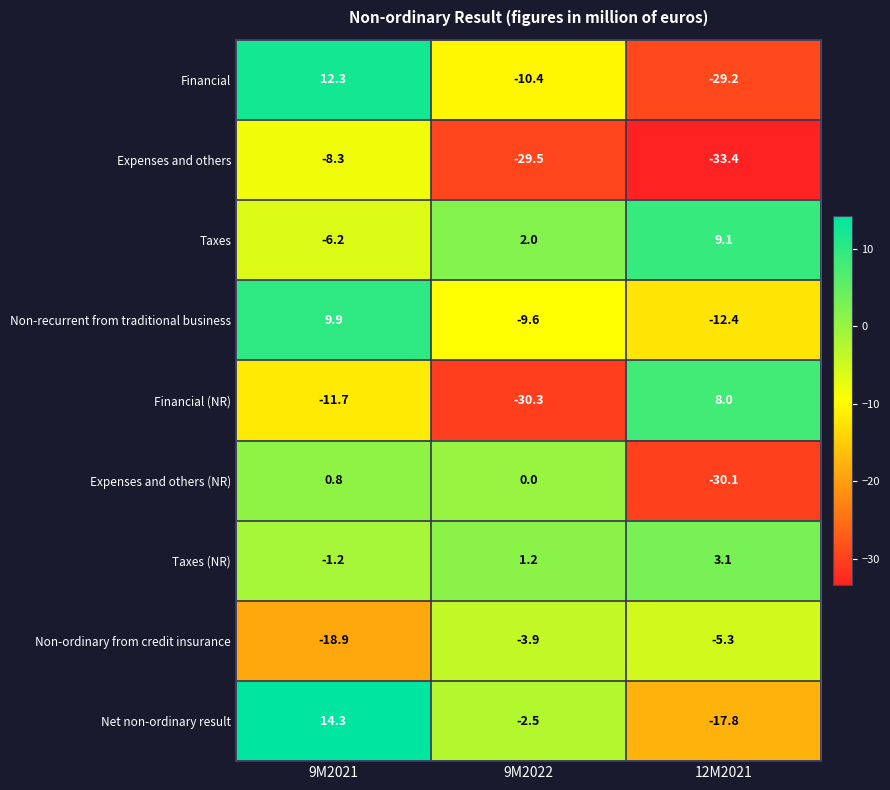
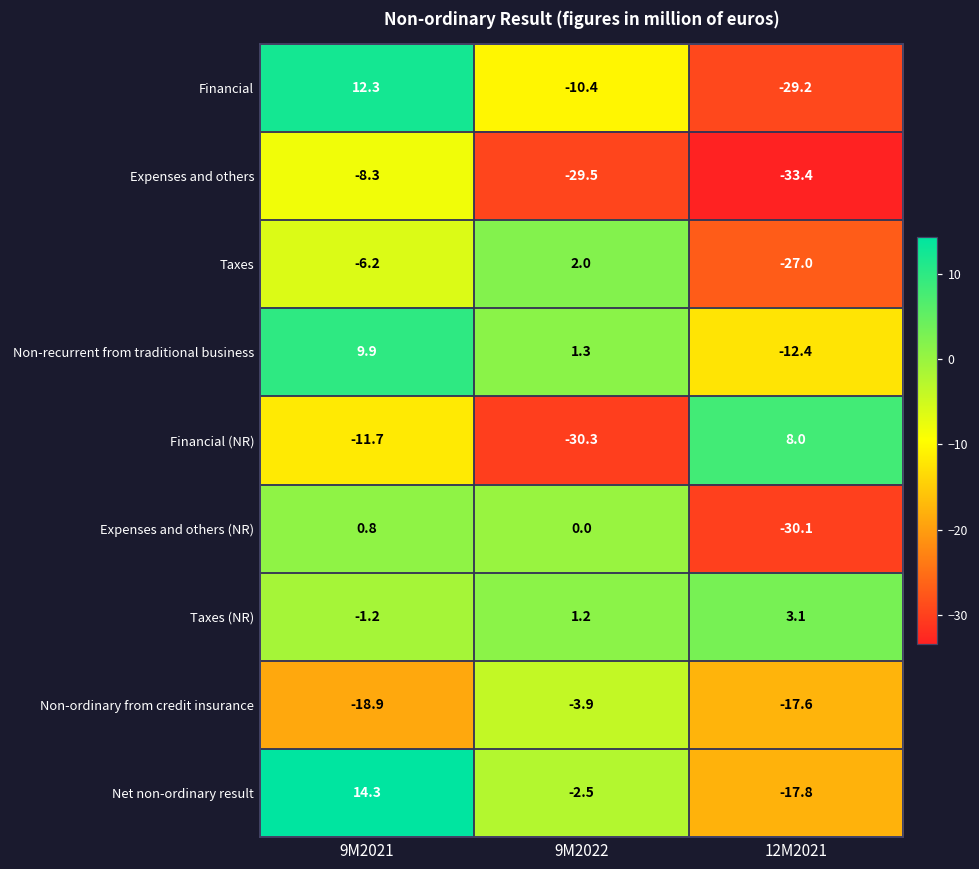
Taxes, 12M2021: 9.1 -> -27.0
Non-recurrent from traditional business, 9M2022: -9.6 -> 1.3
Non-ordinary from credit insurance, 12M2021: -5.3 -> -17.6
